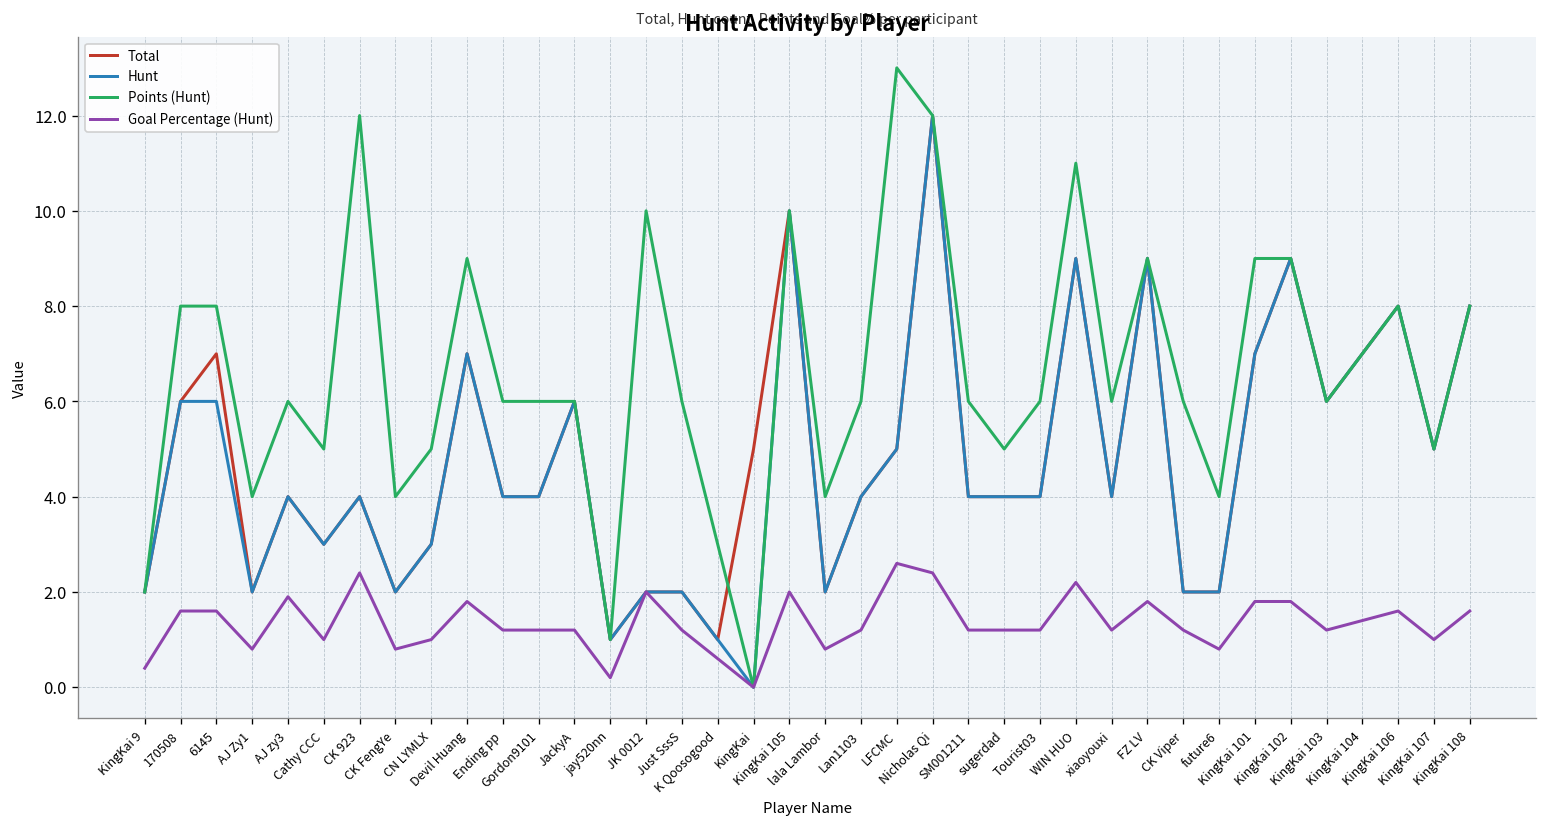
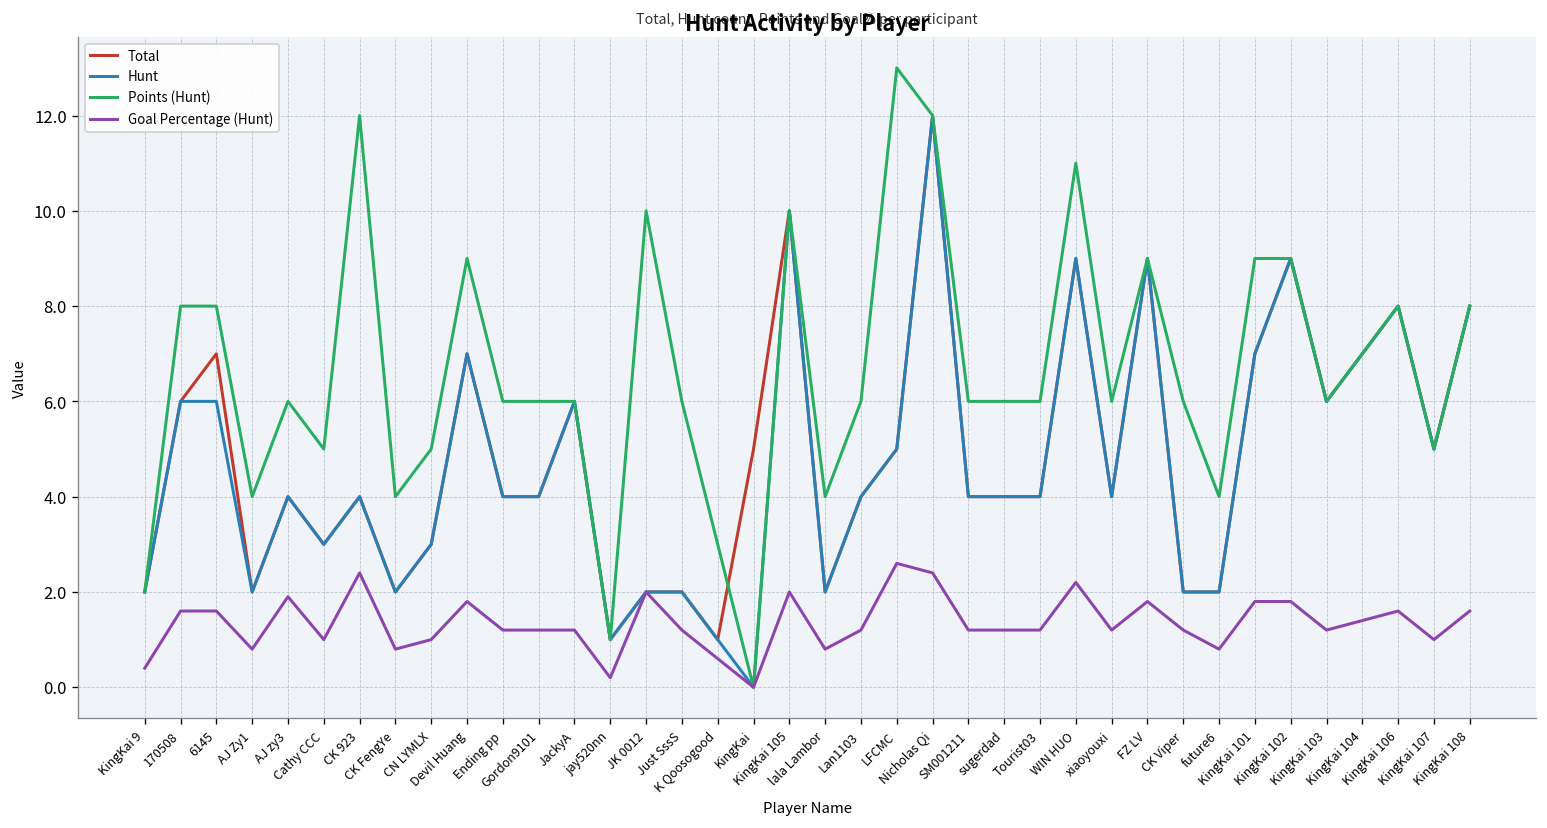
Points (Hunt), sugerdad: 5 -> 6
